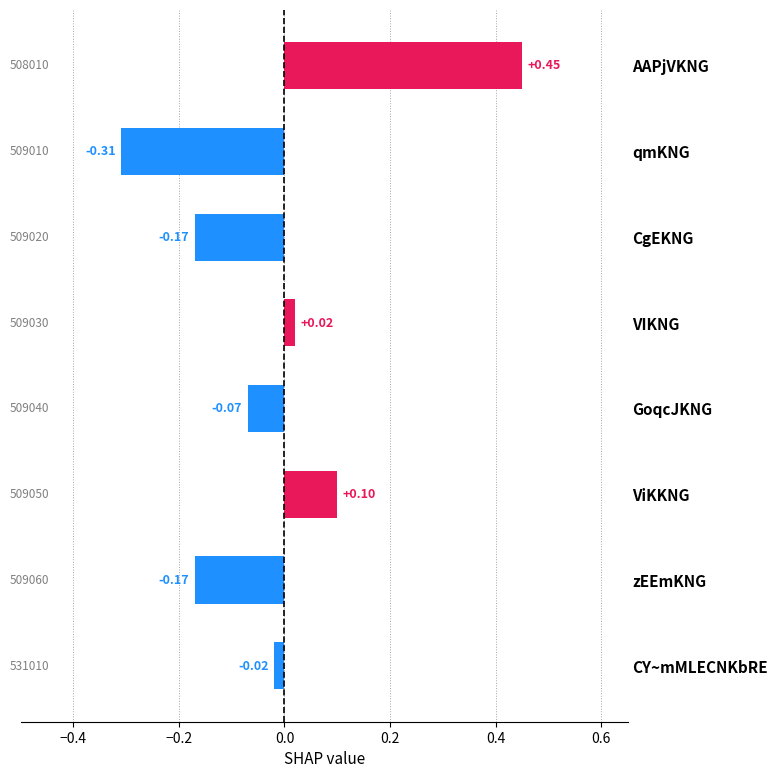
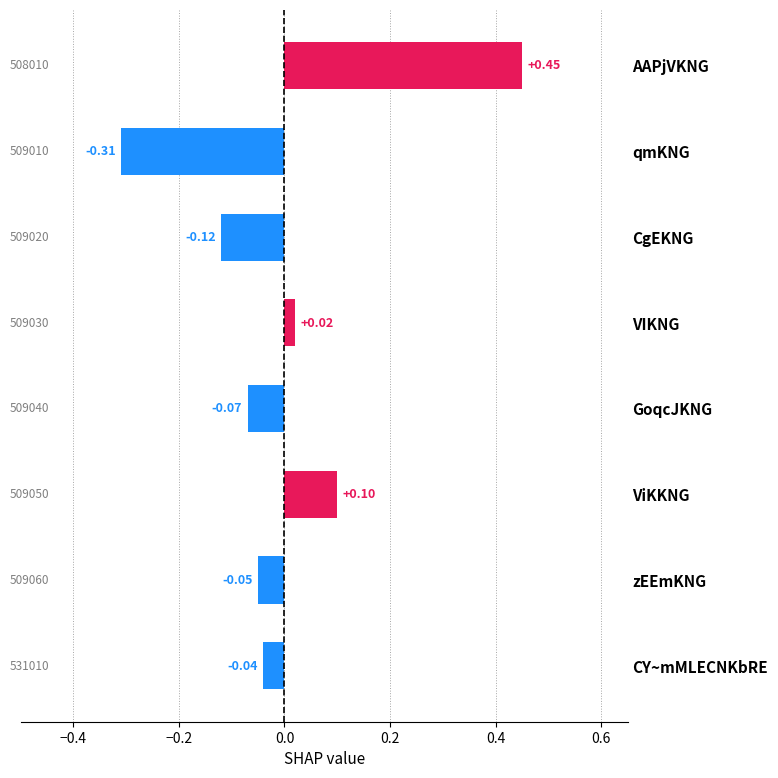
CgEKNG: -0.17 -> -0.12
zEEmKNG: -0.17 -> -0.05
CY~mMLECNKbRE: -0.02 -> -0.04
